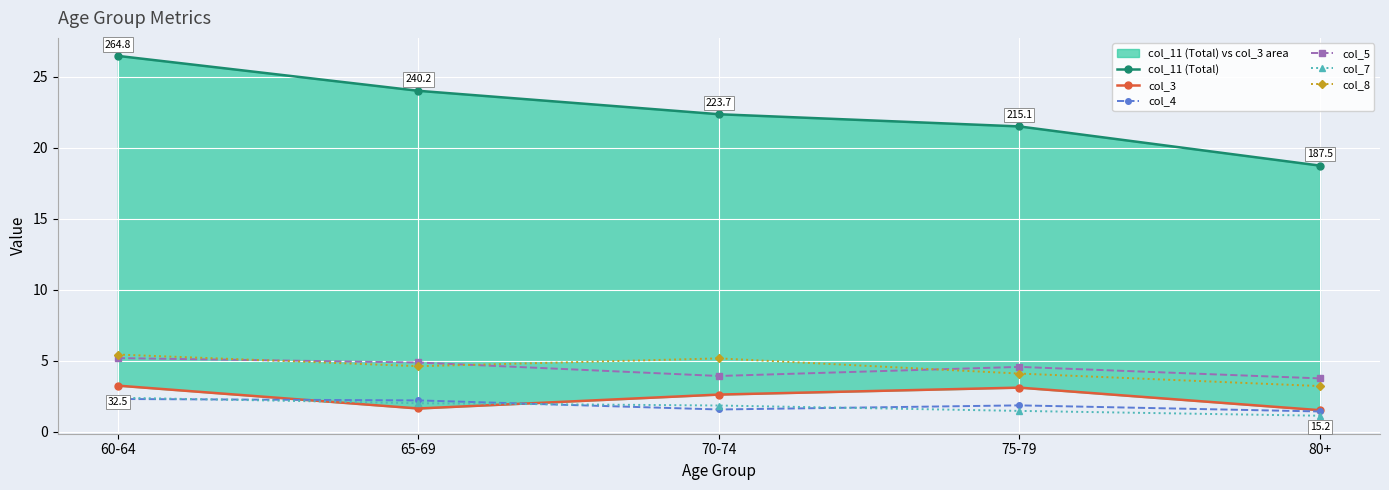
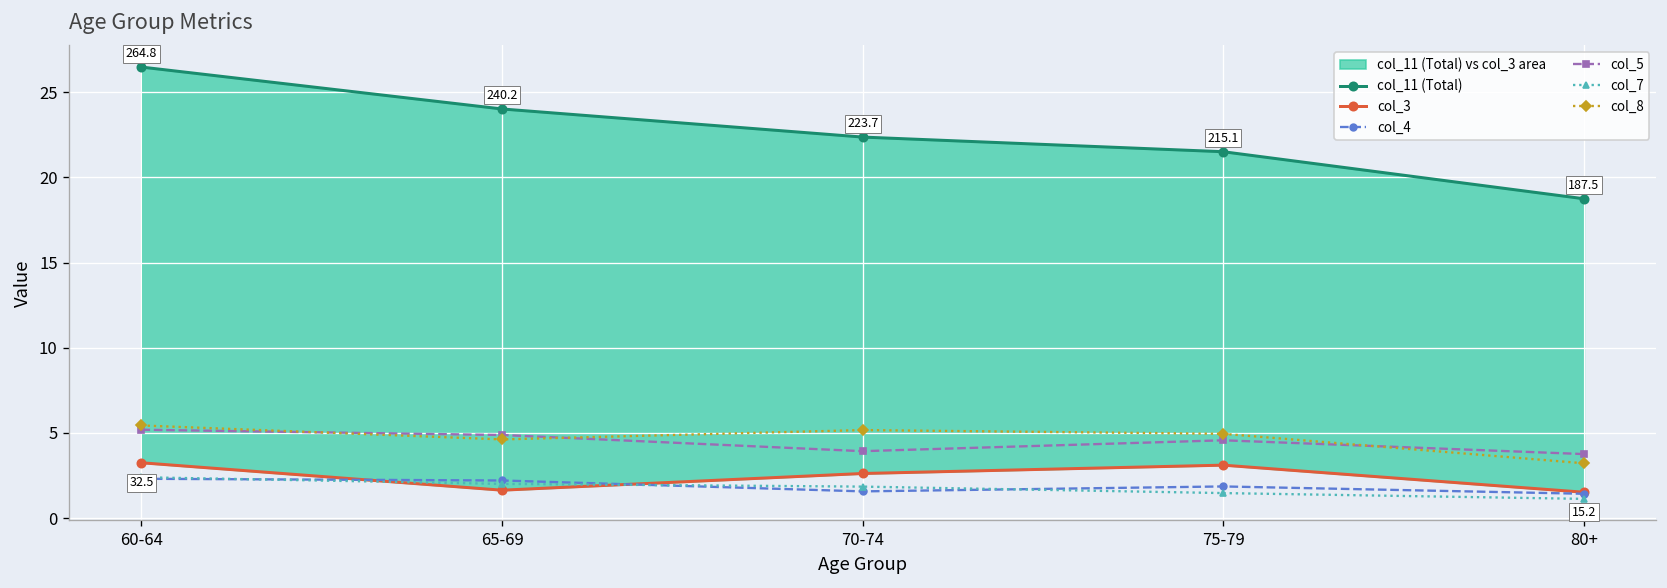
col_8, 75-79: 4.1 -> 5.0
